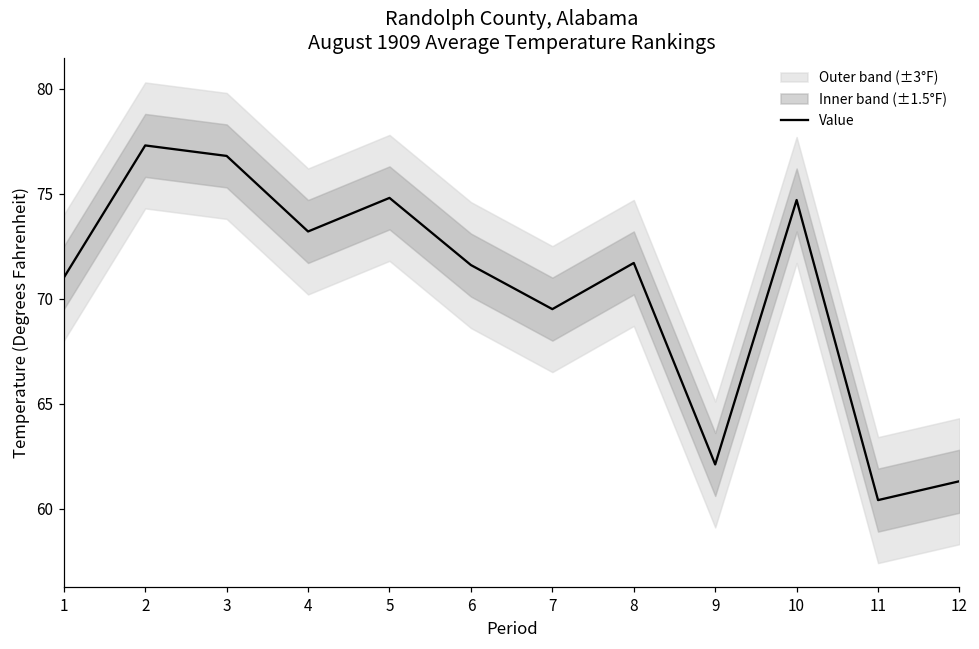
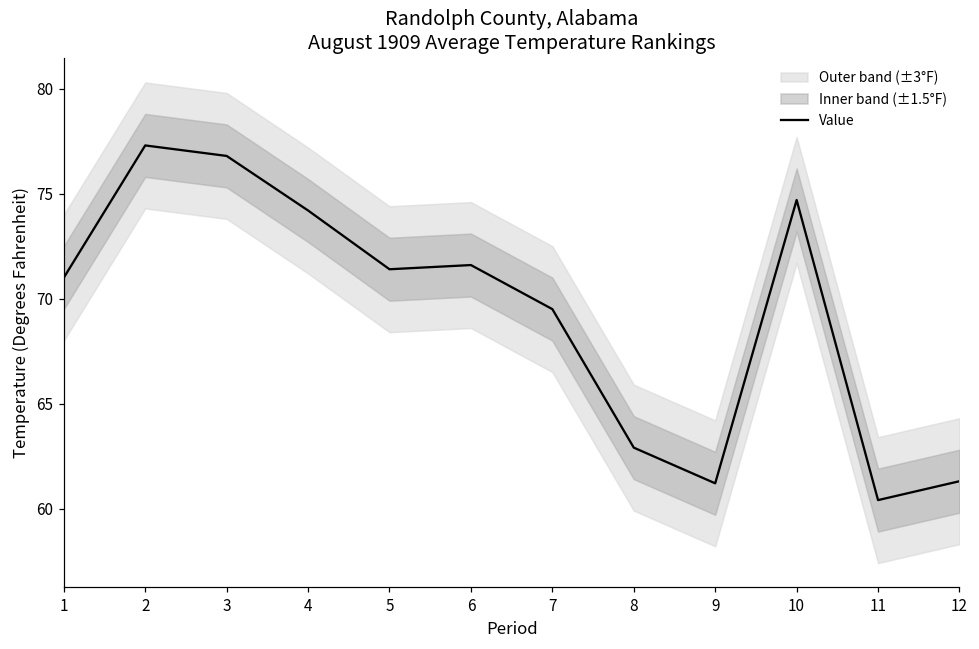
Value, 4: 73.2 -> 74.2
Value, 5: 74.8 -> 71.4
Value, 8: 71.7 -> 62.9
Value, 9: 62.1 -> 61.2
